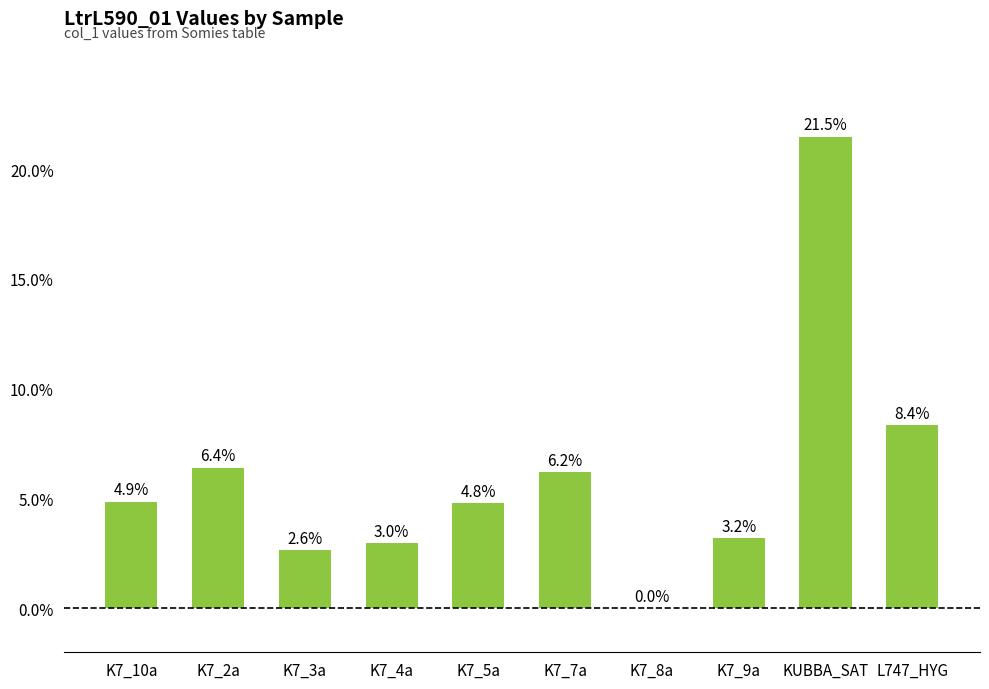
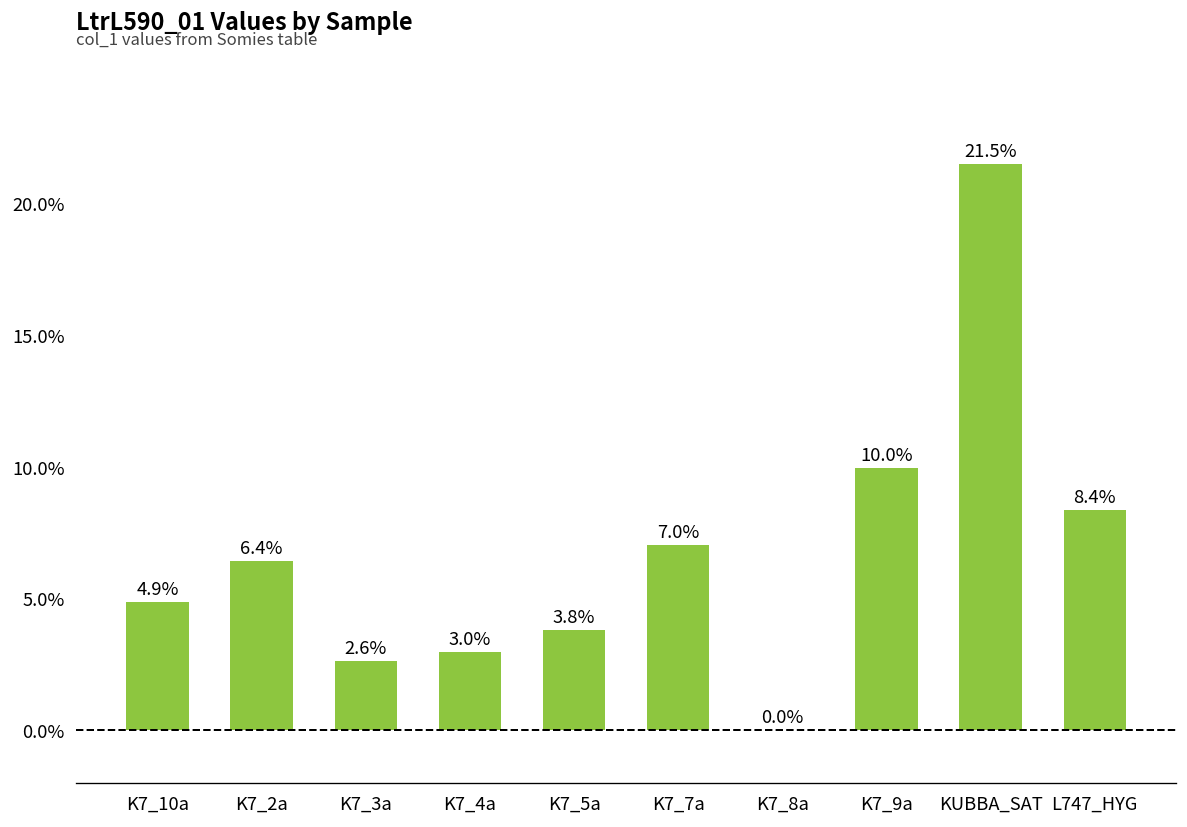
K7_5a: 4.8% -> 3.8%
K7_7a: 6.2% -> 7.0%
K7_9a: 3.2% -> 10.0%
